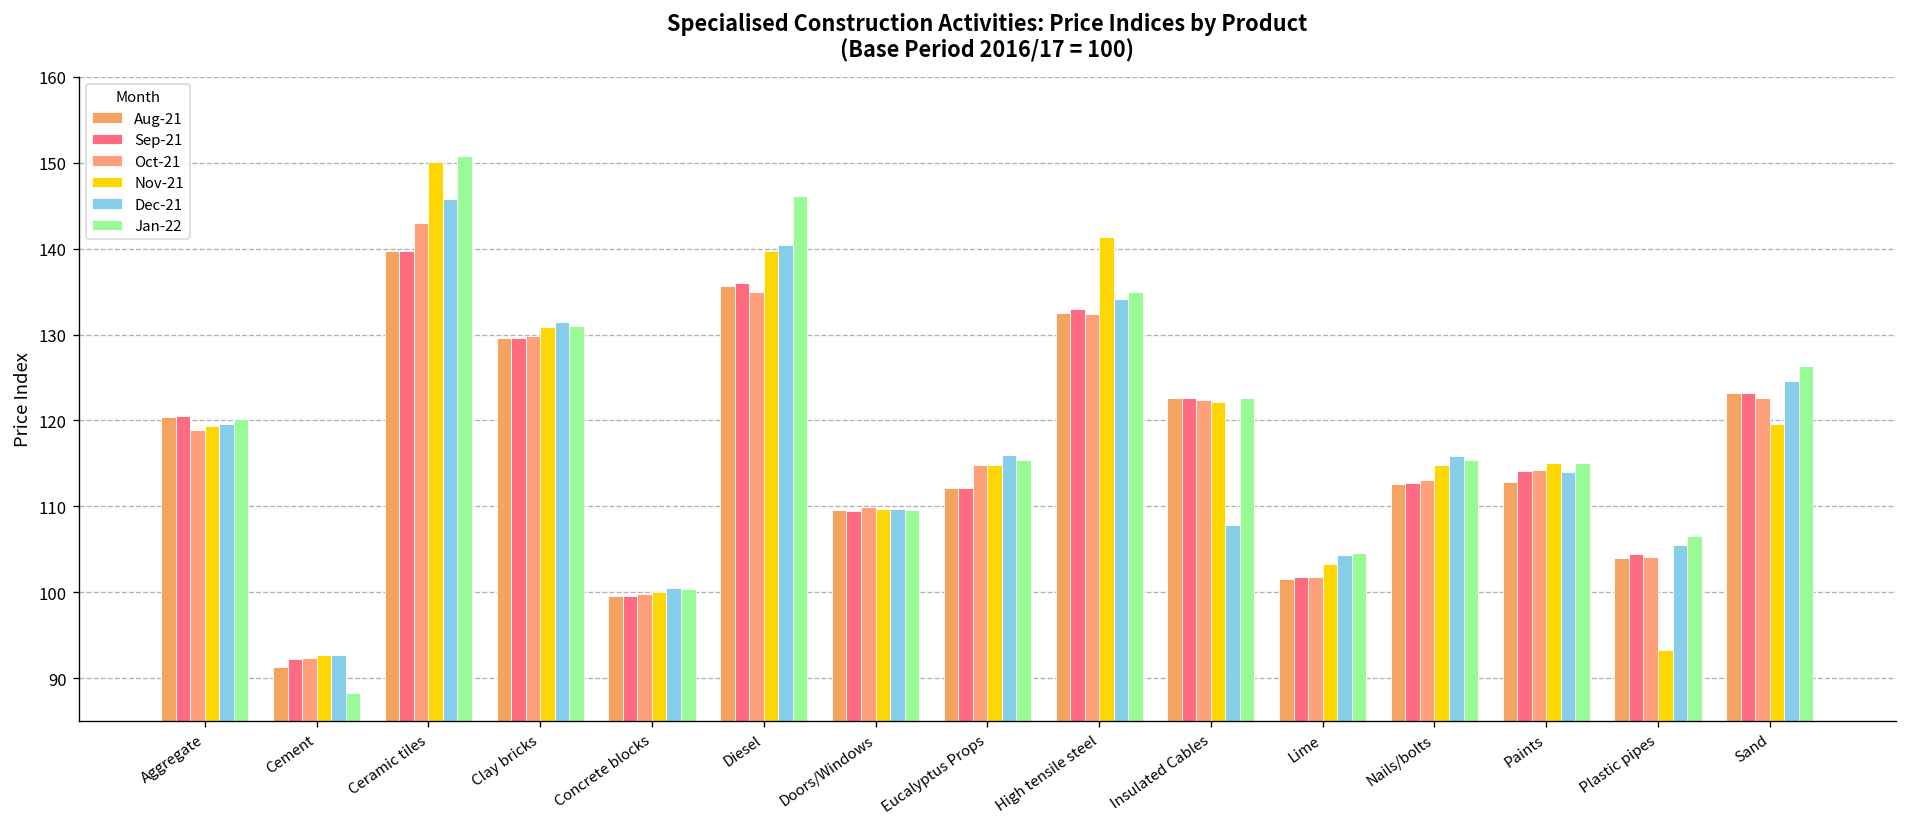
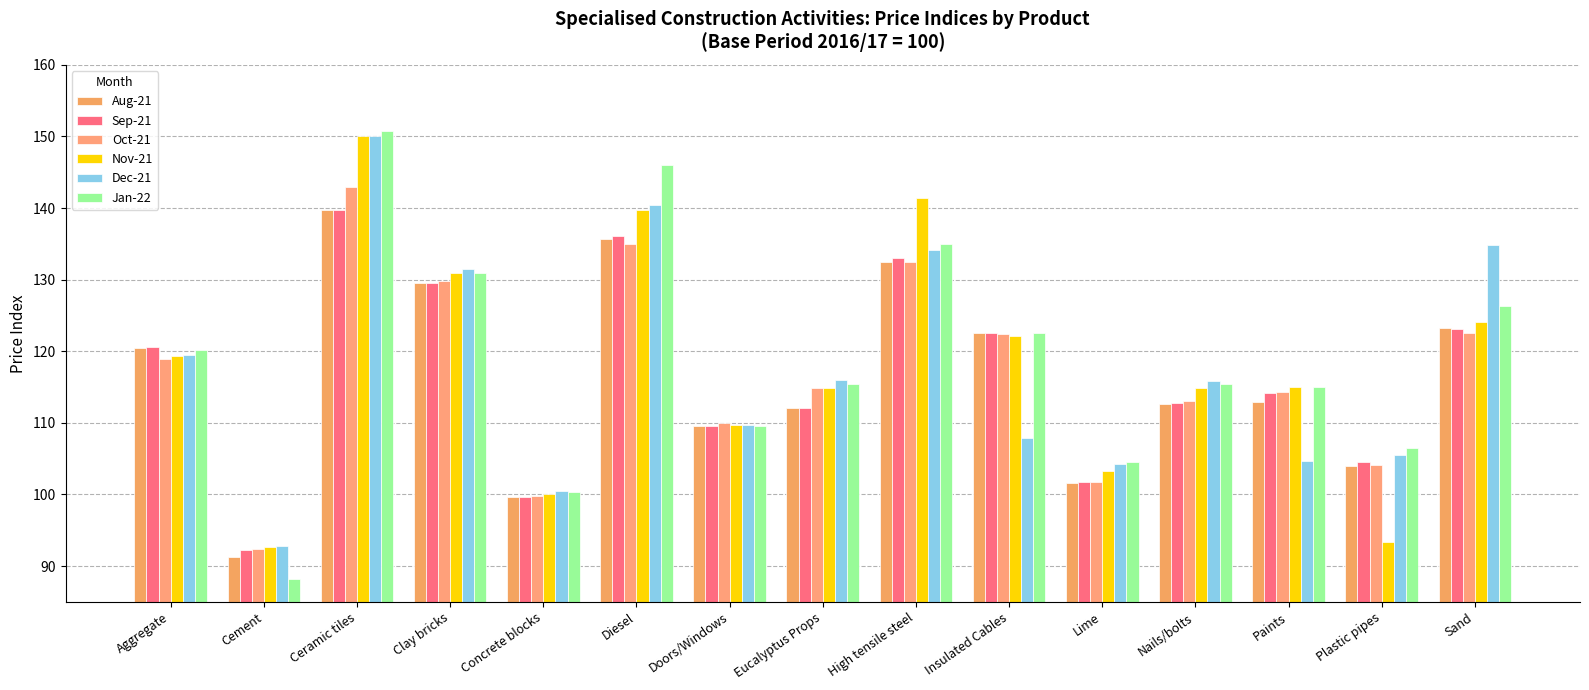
Dec-21, Ceramic tiles: 146 -> 150
Dec-21, Paints: 114 -> 105
Nov-21, Sand: 120 -> 124
Dec-21, Sand: 125 -> 135
